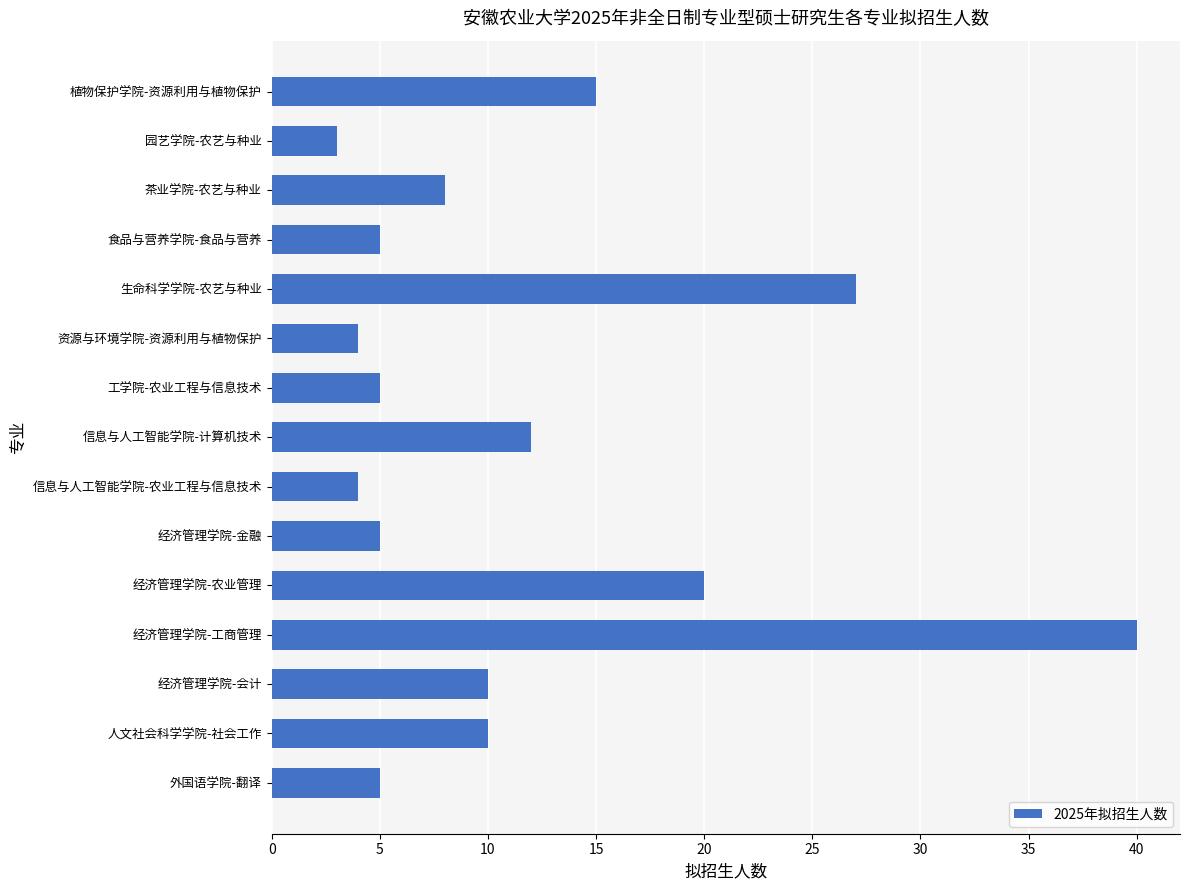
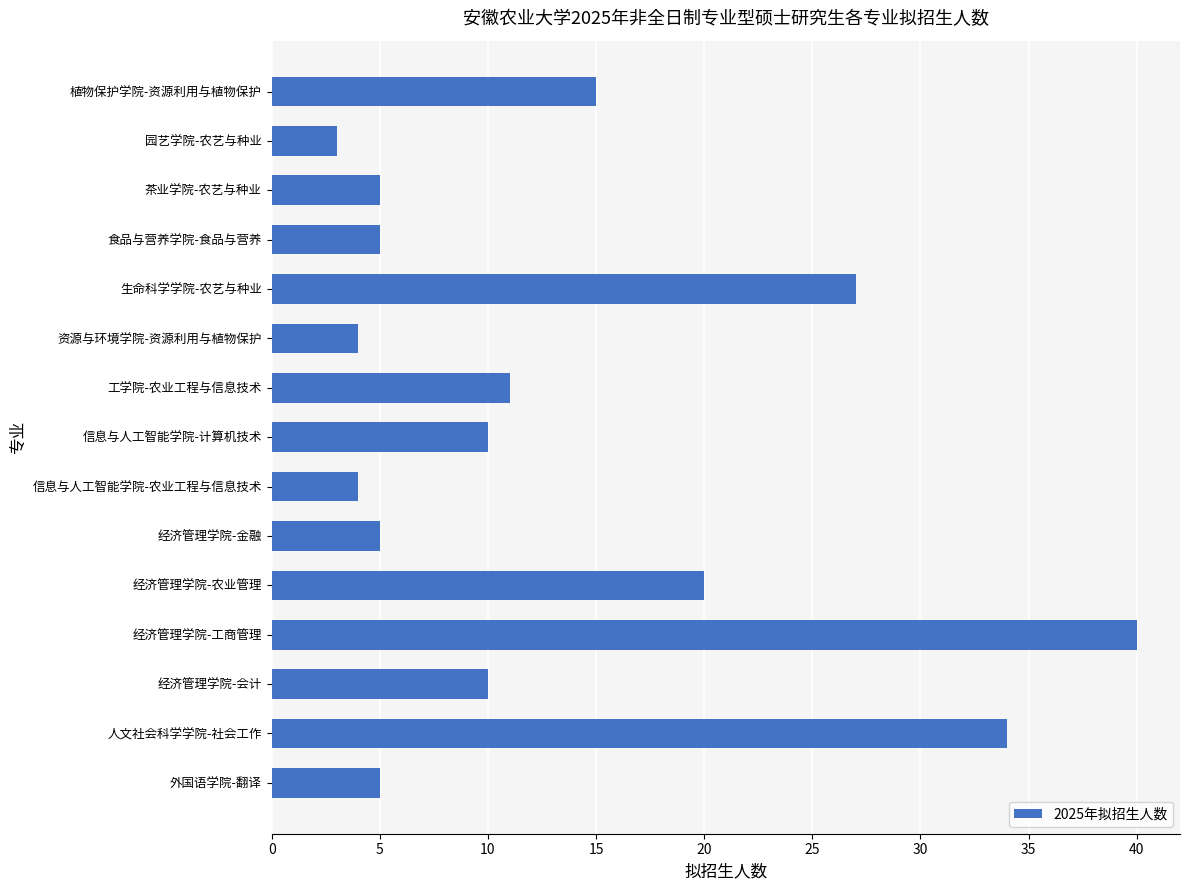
茶业学院-农艺与种业: 8 -> 5
工学院-农业工程与信息技术: 5 -> 11
信息与人工智能学院-计算机技术: 12 -> 10
人文社会科学学院-社会工作: 10 -> 34
